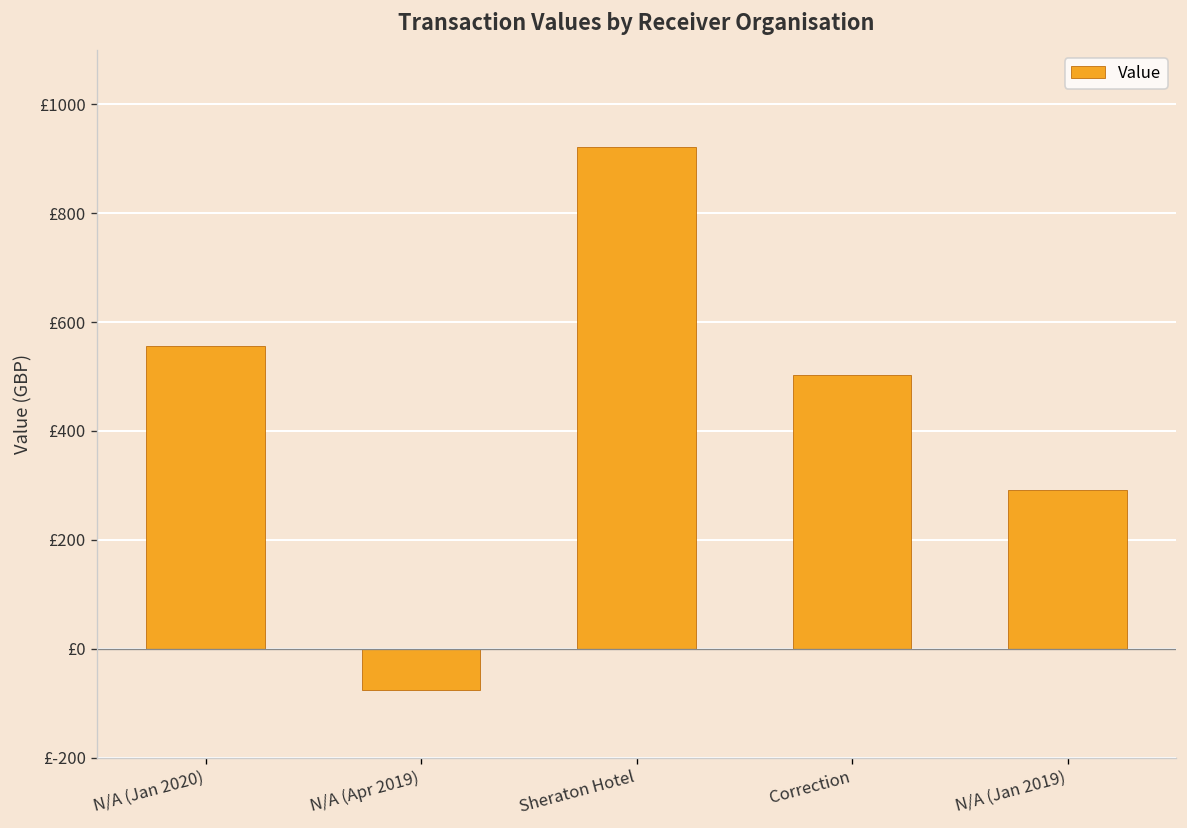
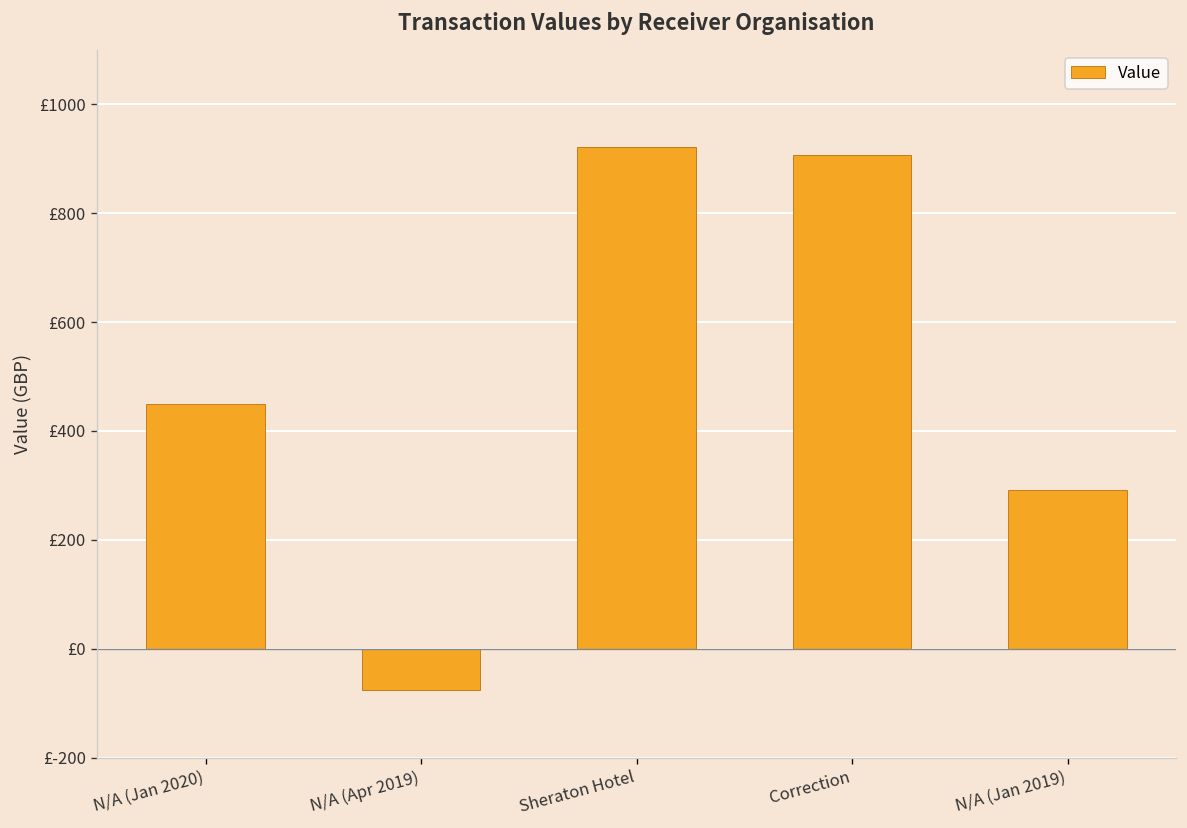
N/A (Jan 2020): £560 -> £450
Correction: £500 -> £910
